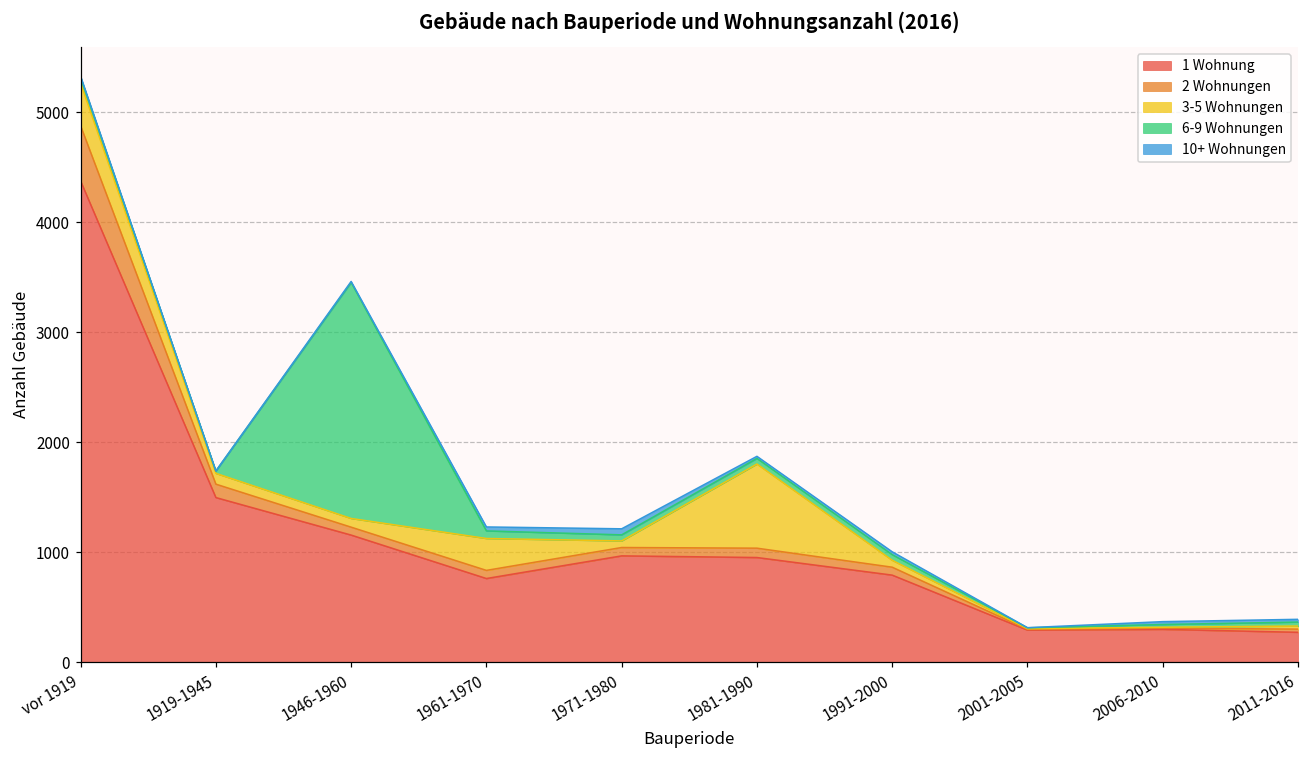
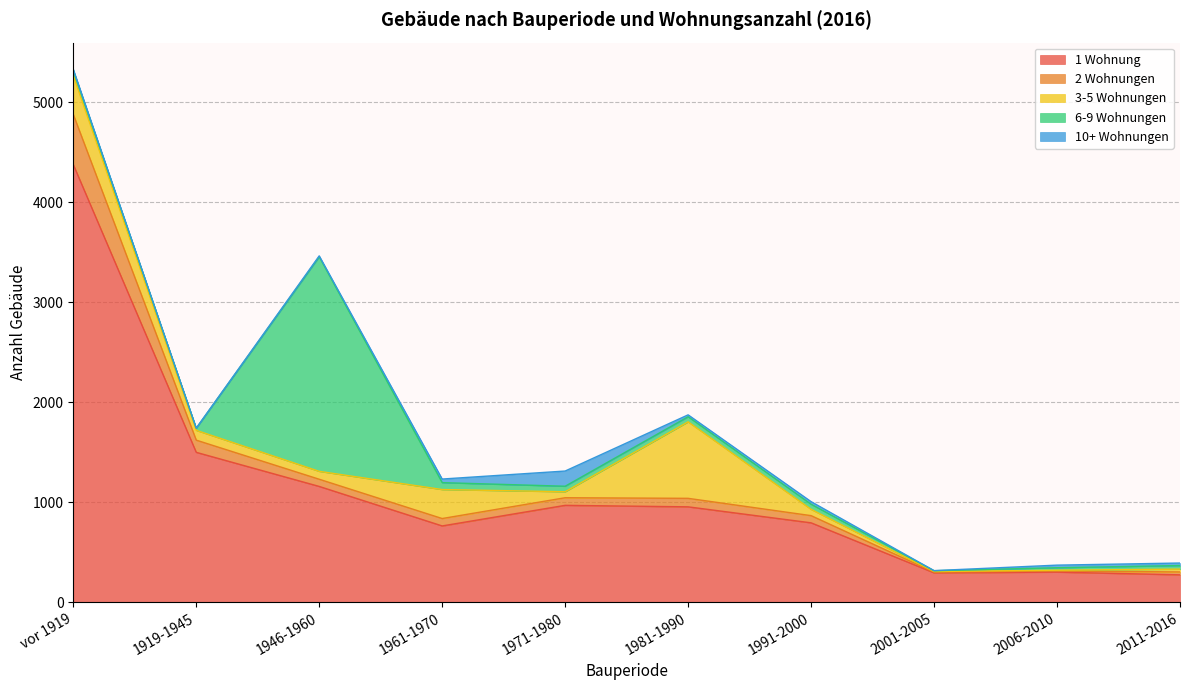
10+ Wohnungen, 1971-1980: 100 -> 200
